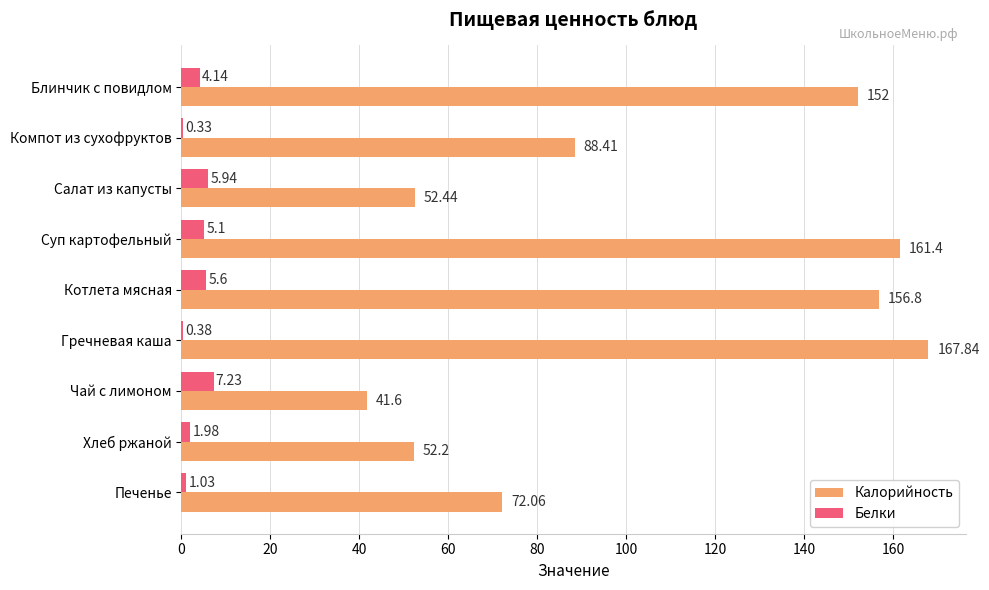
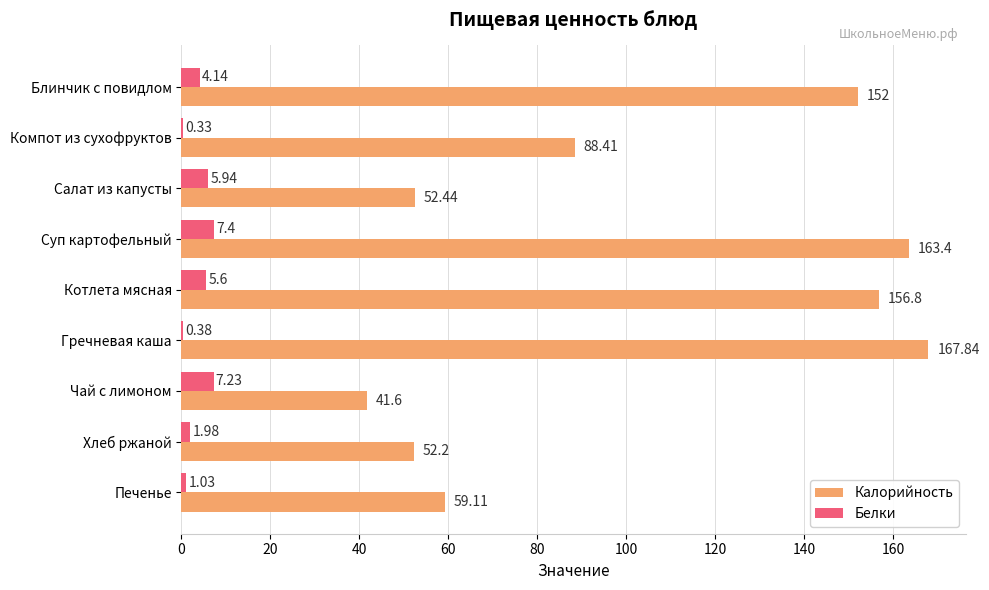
Белки, Суп картофельный: 5.1 -> 7.4
Калорийность, Суп картофельный: 161.4 -> 163.4
Калорийность, Печенье: 72.06 -> 59.11
